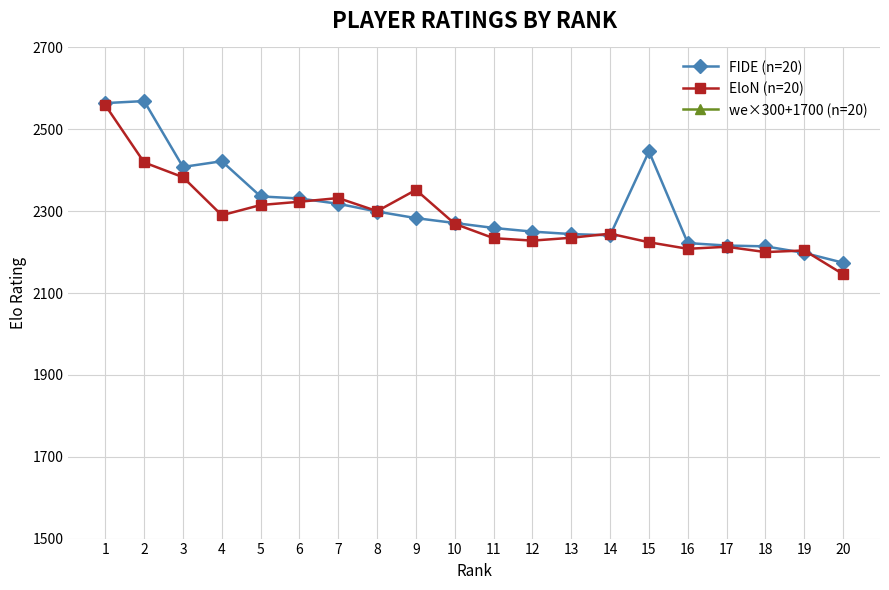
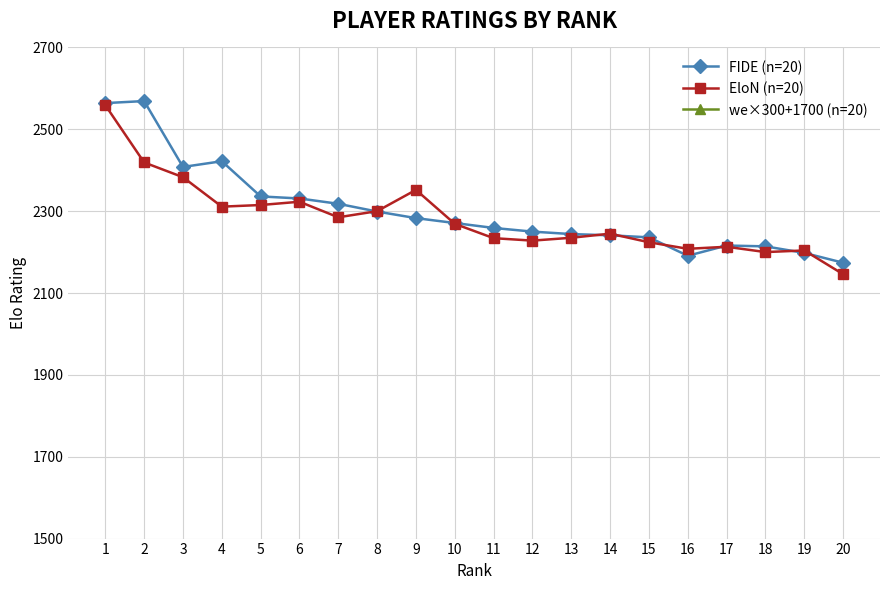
EloN (n=20), 4: 2290 -> 2310
EloN (n=20), 7: 2330 -> 2290
FIDE (n=20), 15: 2450 -> 2240
FIDE (n=20), 16: 2220 -> 2190
